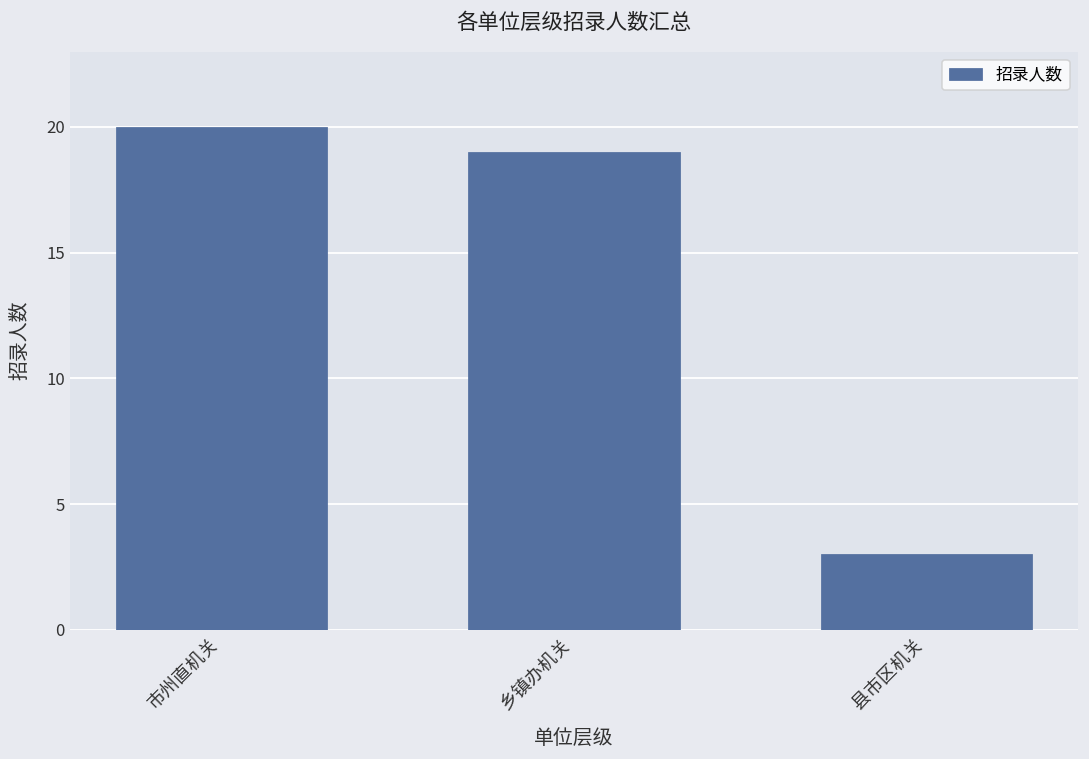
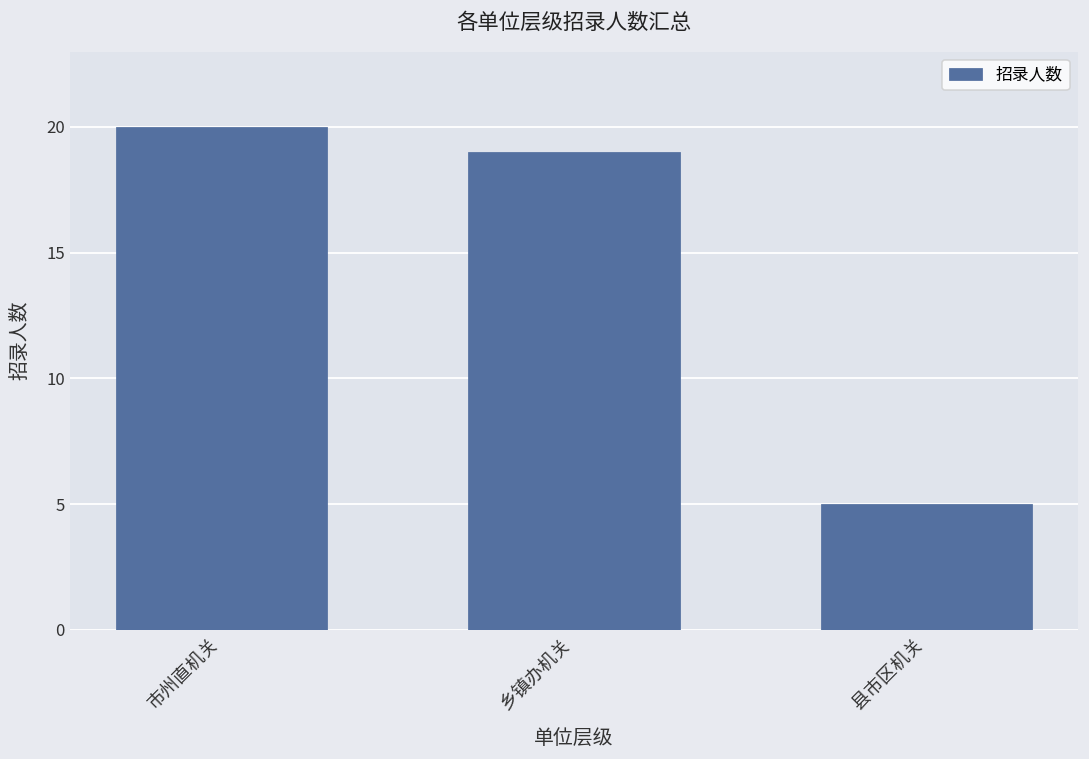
县市区机关: 3 -> 5
